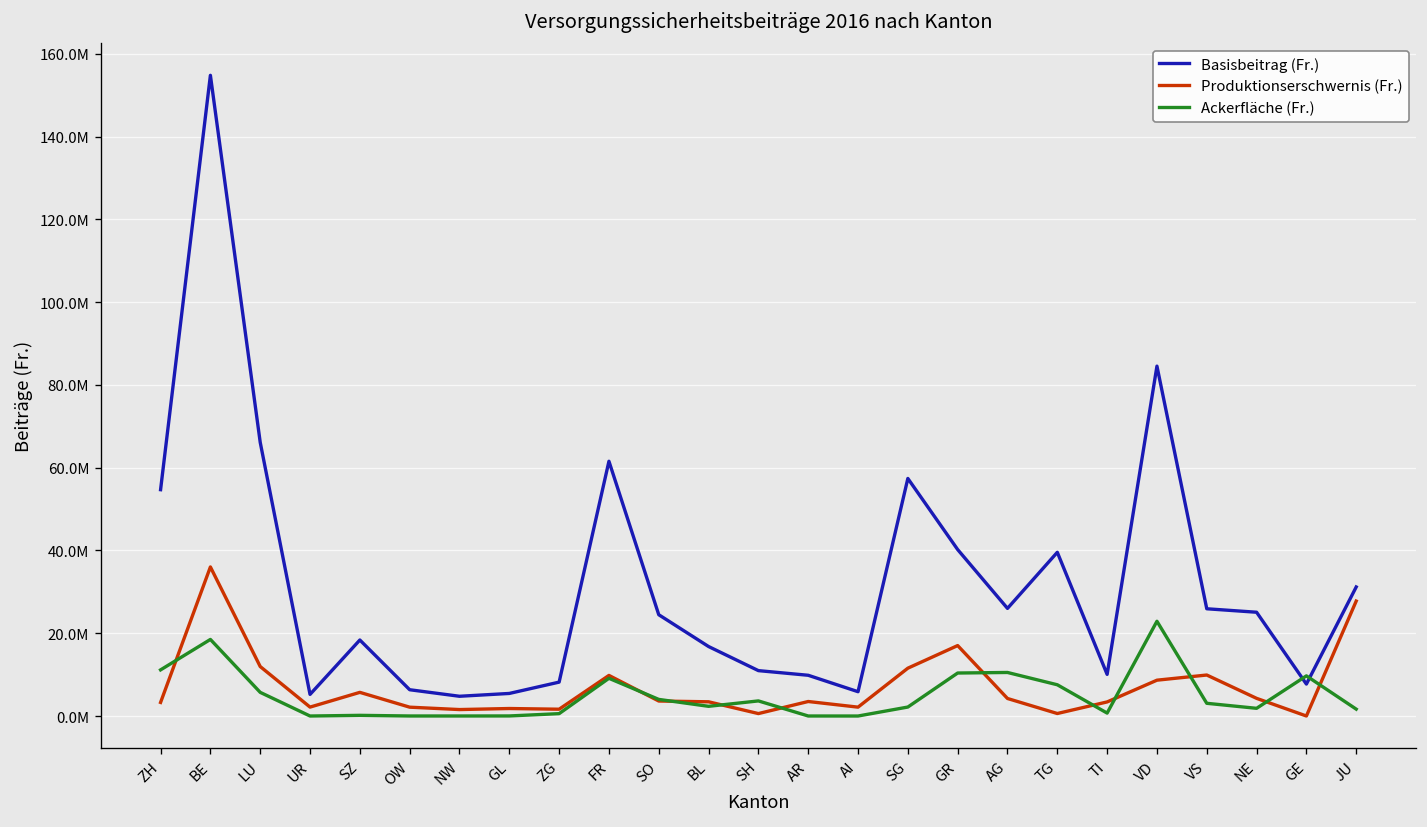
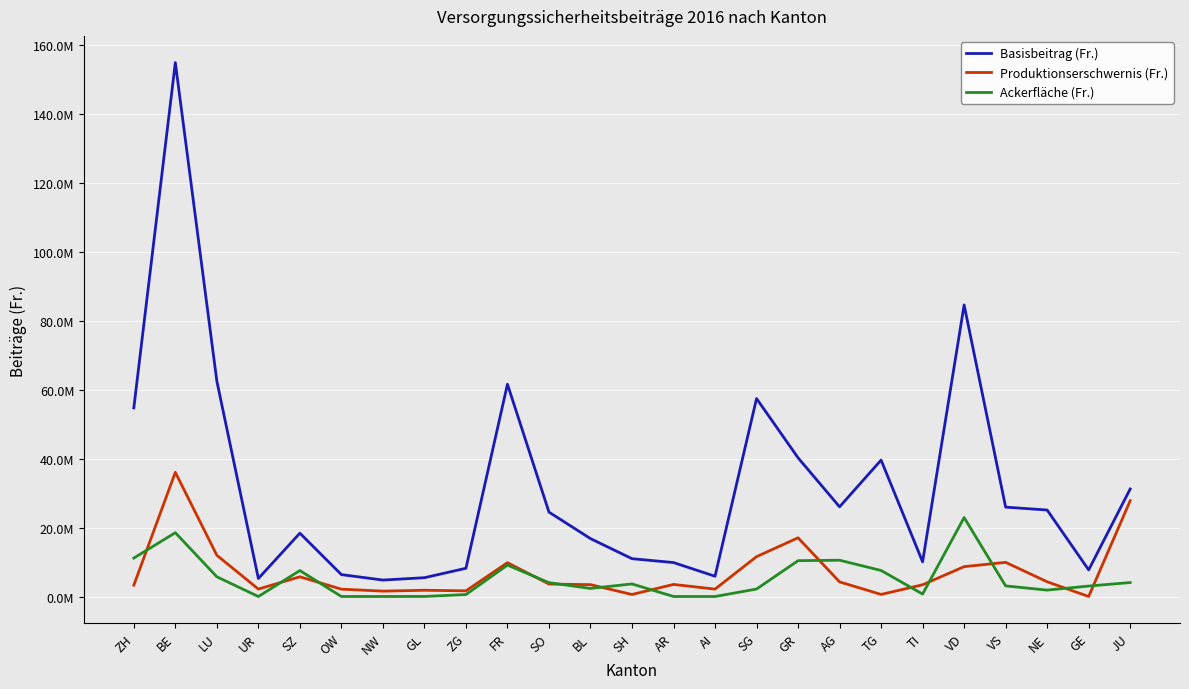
Basisbeitrag (Fr.), LU: 66000000 -> 62000000
Ackerfläche (Fr.), SZ: 0 -> 8000000
Ackerfläche (Fr.), GE: 10000000 -> 3000000
Ackerfläche (Fr.), JU: 2000000 -> 4000000
